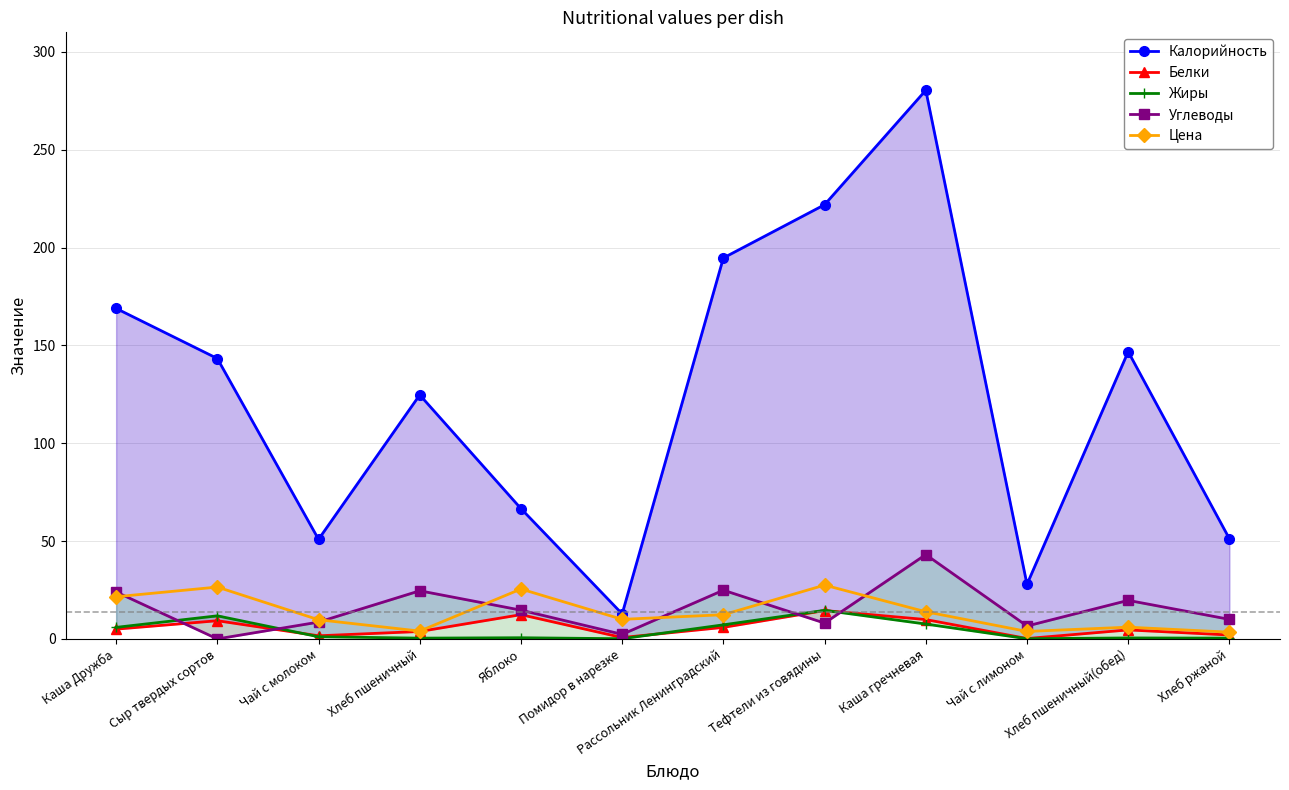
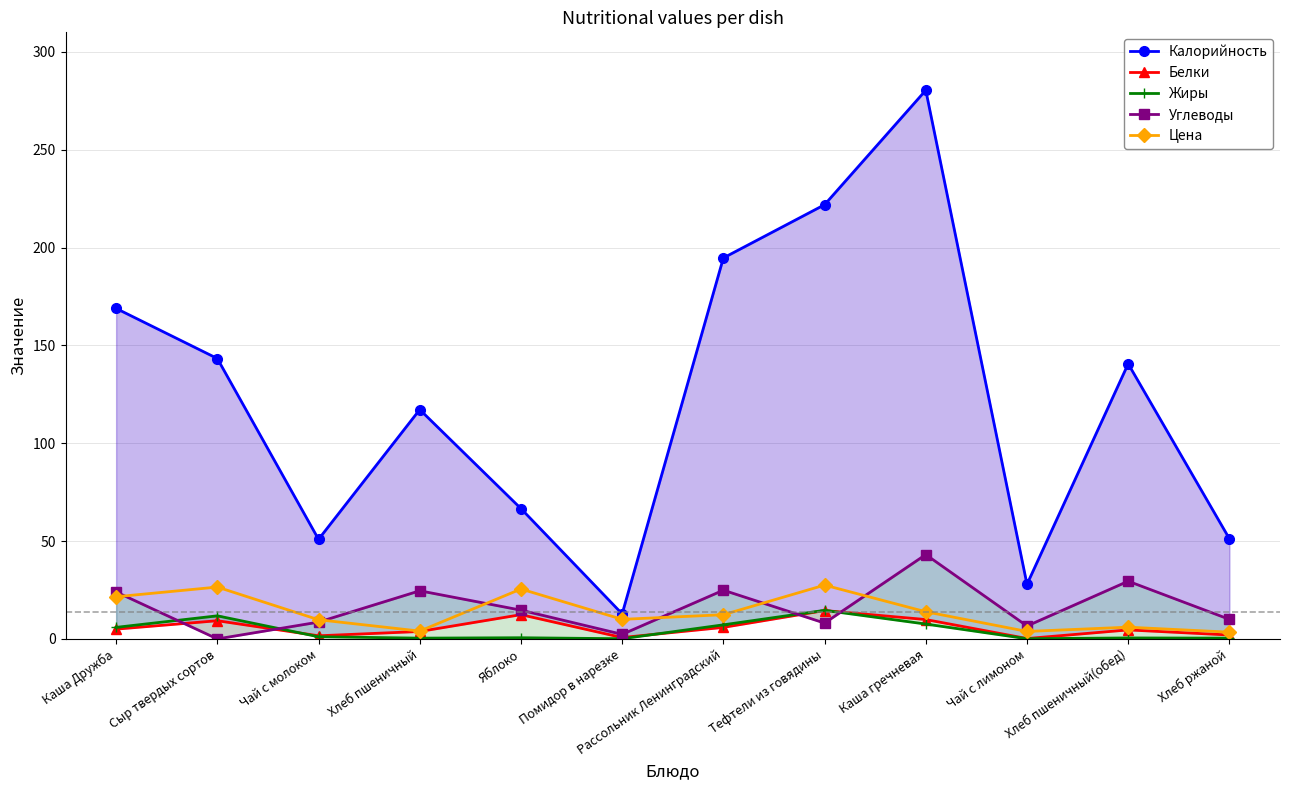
Калорийность, Хлеб пшеничный: 125 -> 117
Калорийность, Хлеб пшеничный(обед): 147 -> 141
Углеводы, Хлеб пшеничный(обед): 20 -> 30
